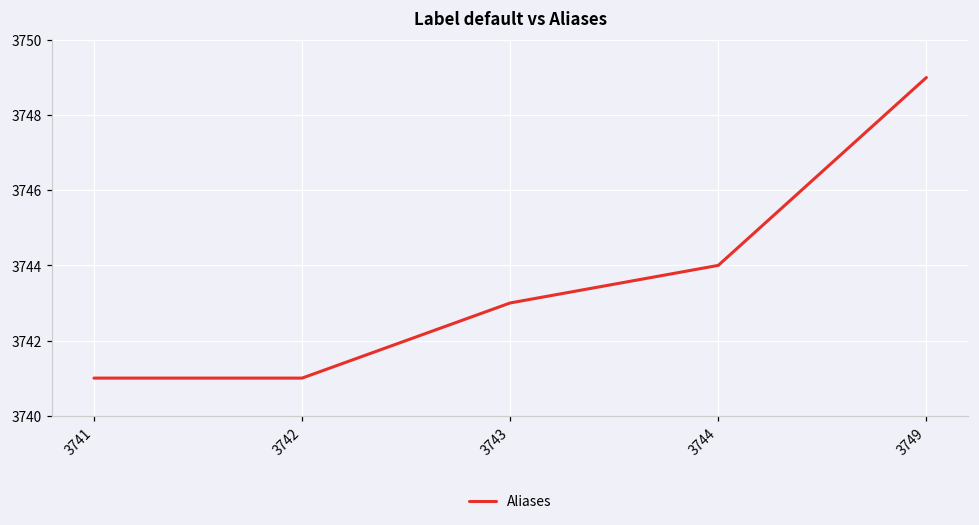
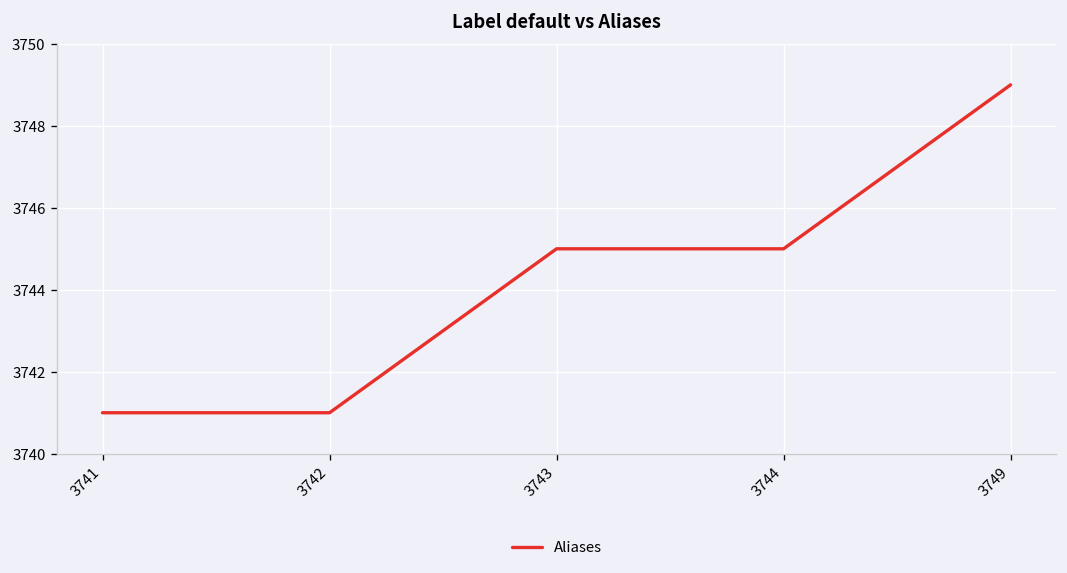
3743: 3743 -> 3745
3744: 3744 -> 3745
